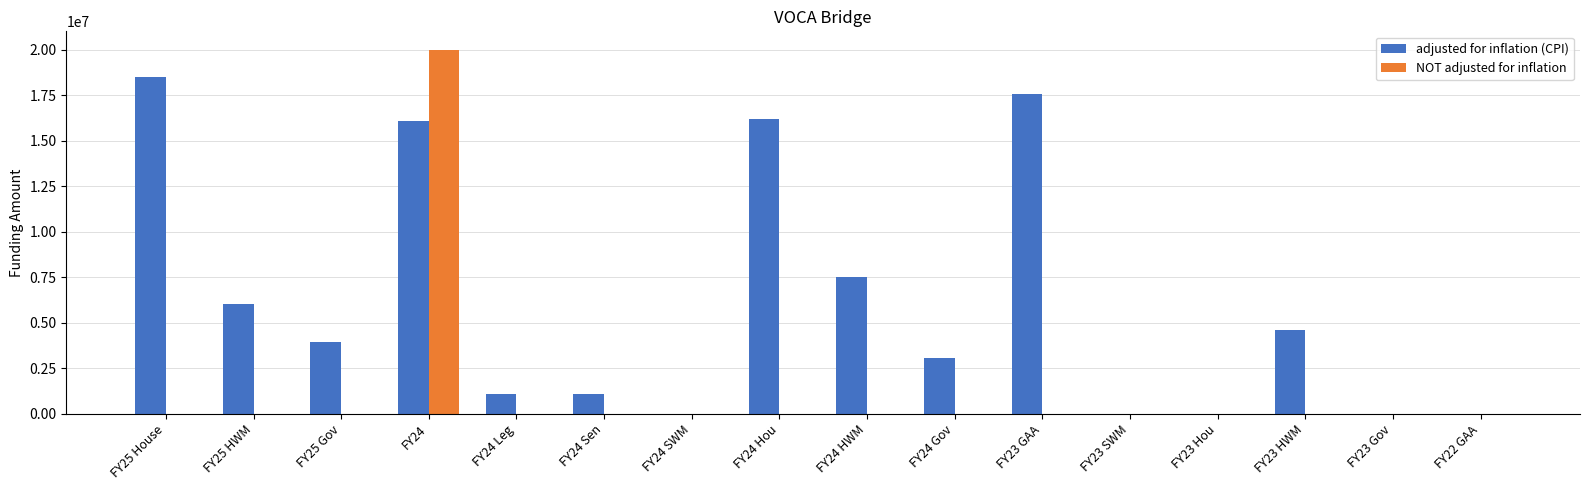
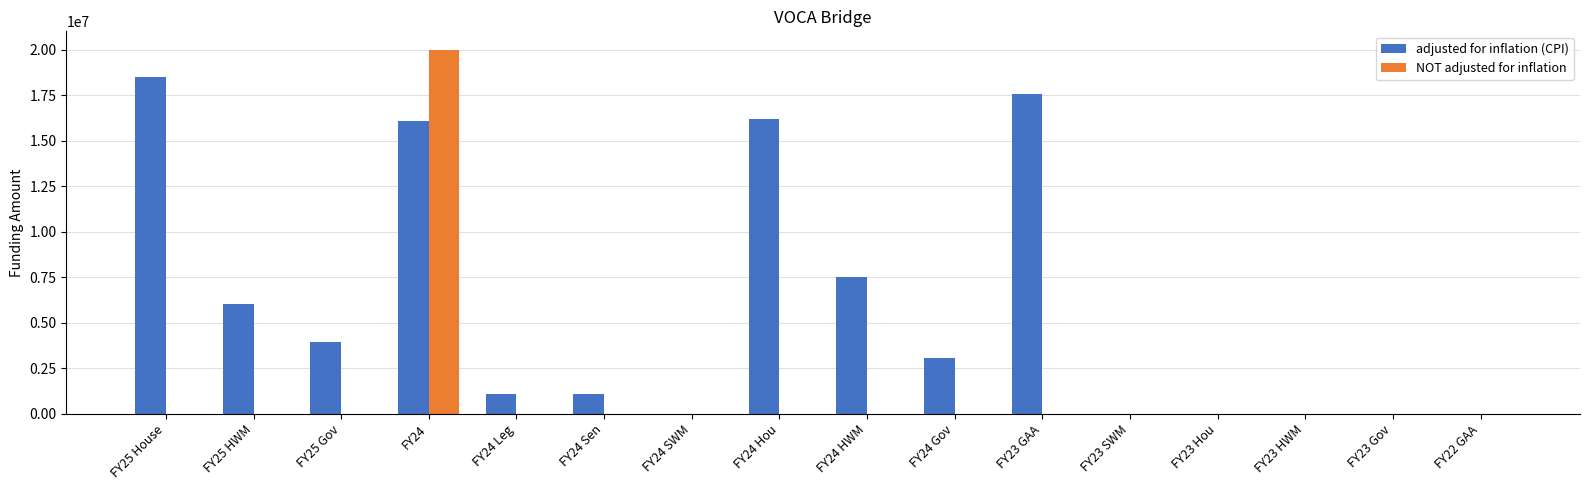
adjusted for inflation (CPI), FY23 HWM: 4600000 -> 0
